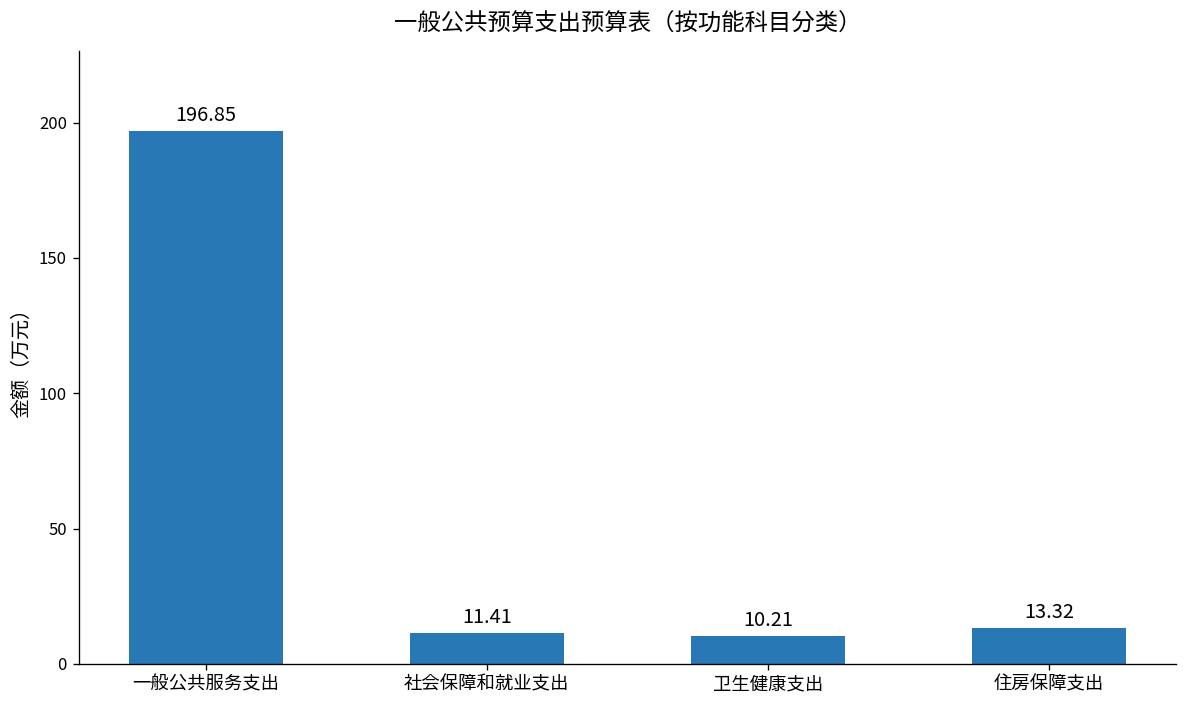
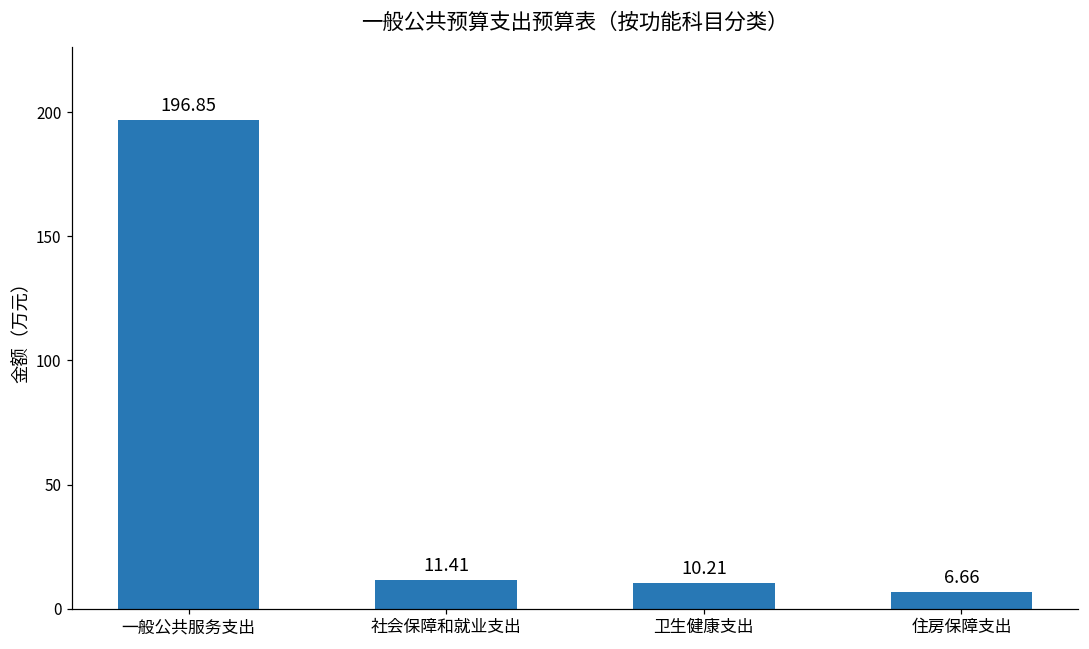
住房保障支出: 13.32 -> 6.66
